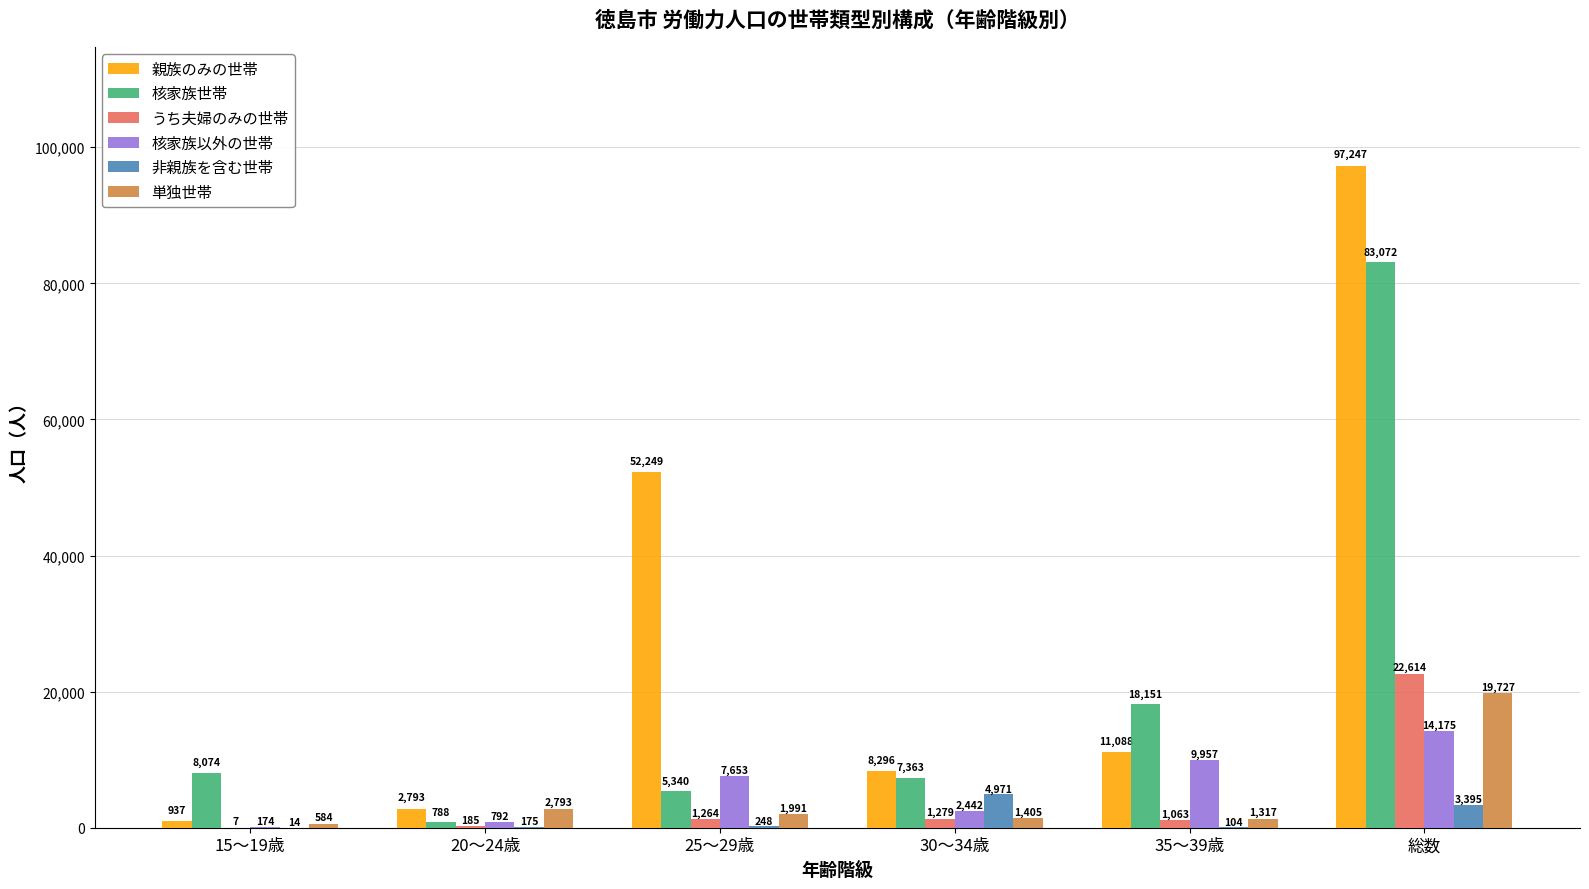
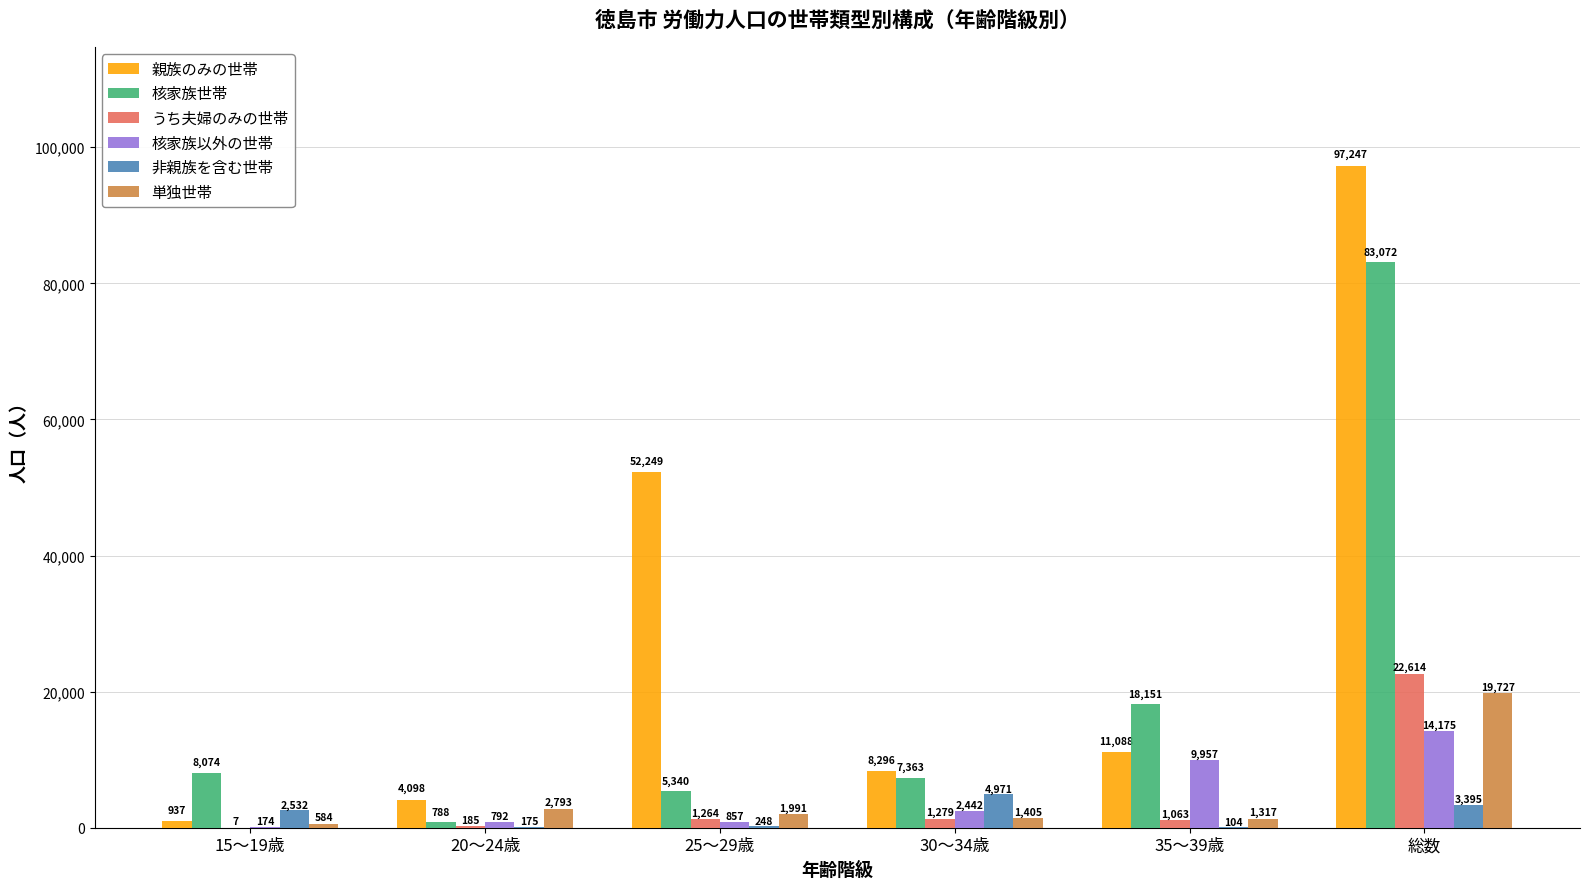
非親族を含む世帯, 15～19歳: 14 -> 2,532
親族のみの世帯, 20～24歳: 2,793 -> 4,098
核家族以外の世帯, 25～29歳: 7,653 -> 857
